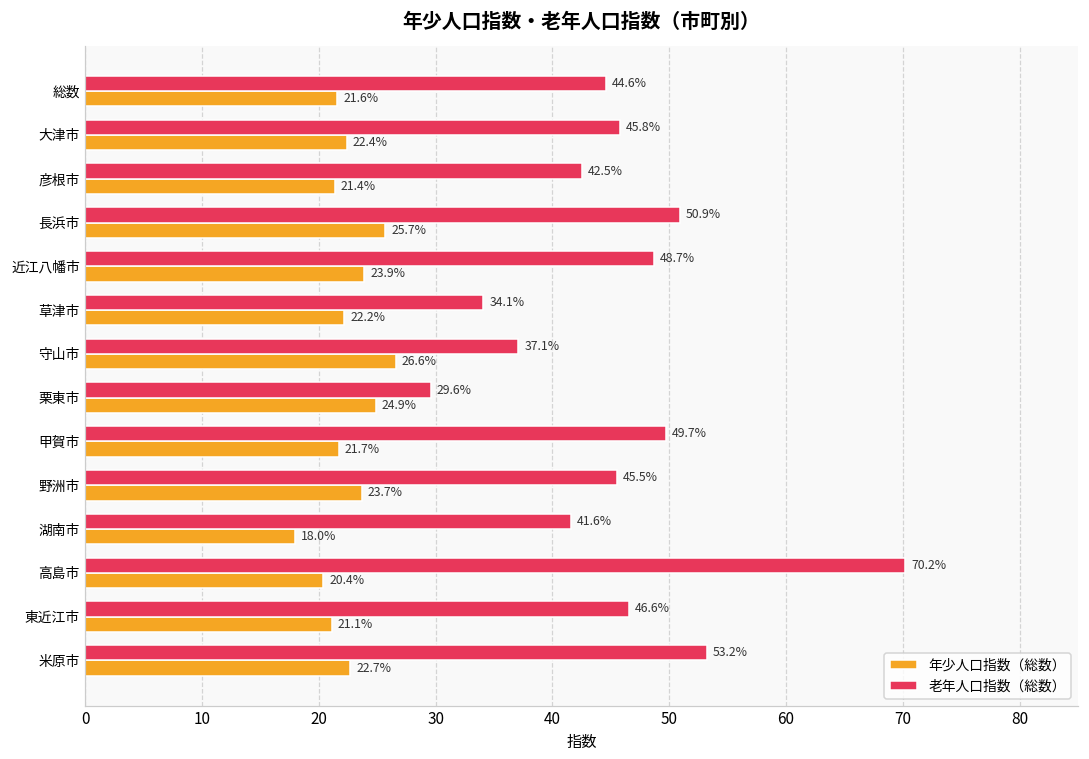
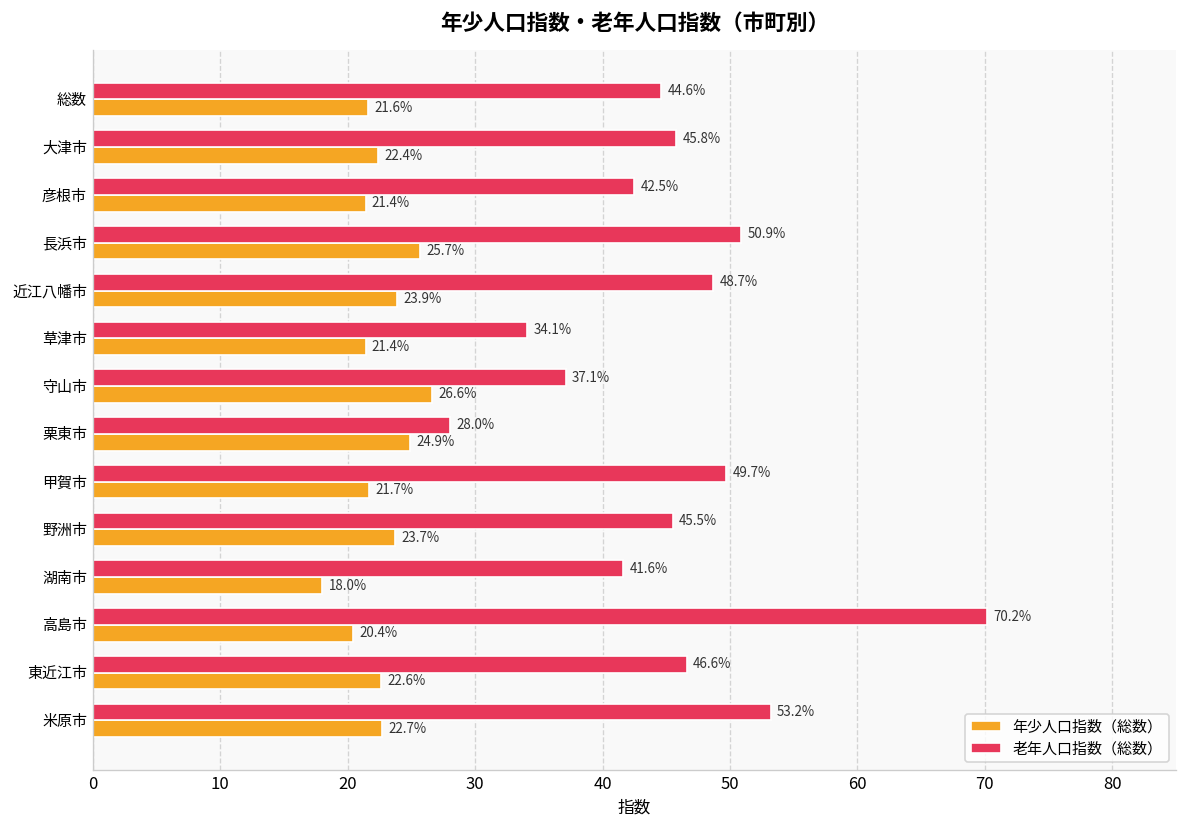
年少人口指数（総数）, 草津市: 22.2% -> 21.4%
老年人口指数（総数）, 栗東市: 29.6% -> 28.0%
年少人口指数（総数）, 東近江市: 21.1% -> 22.6%
